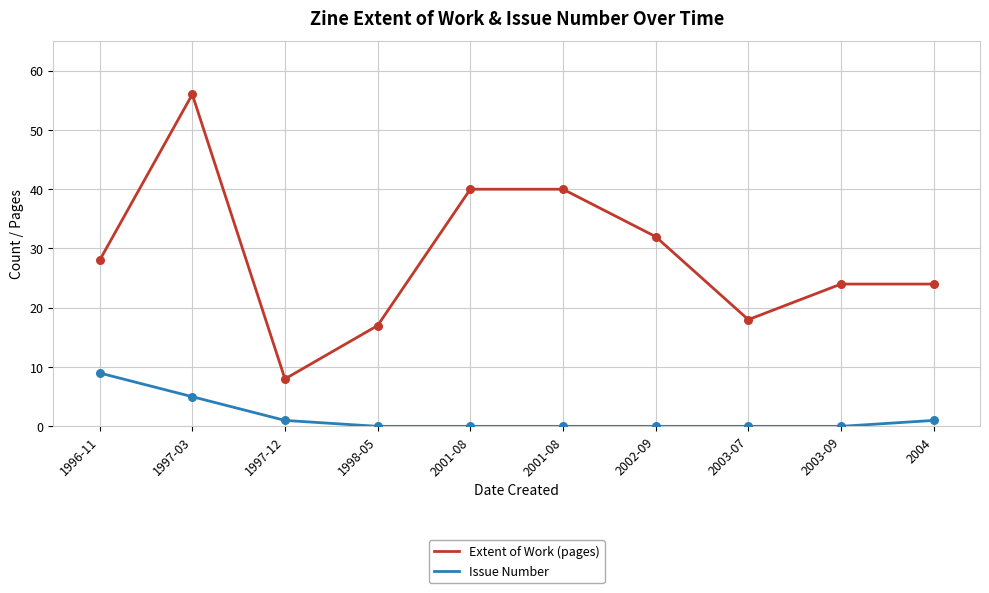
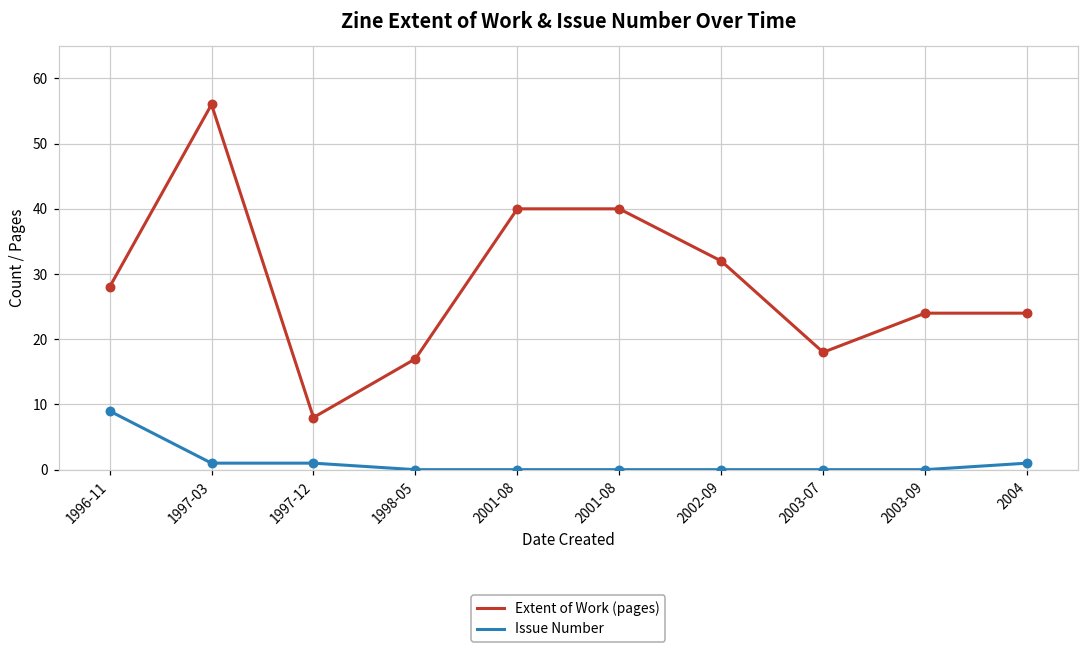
Issue Number, 1997-03: 5 -> 1
